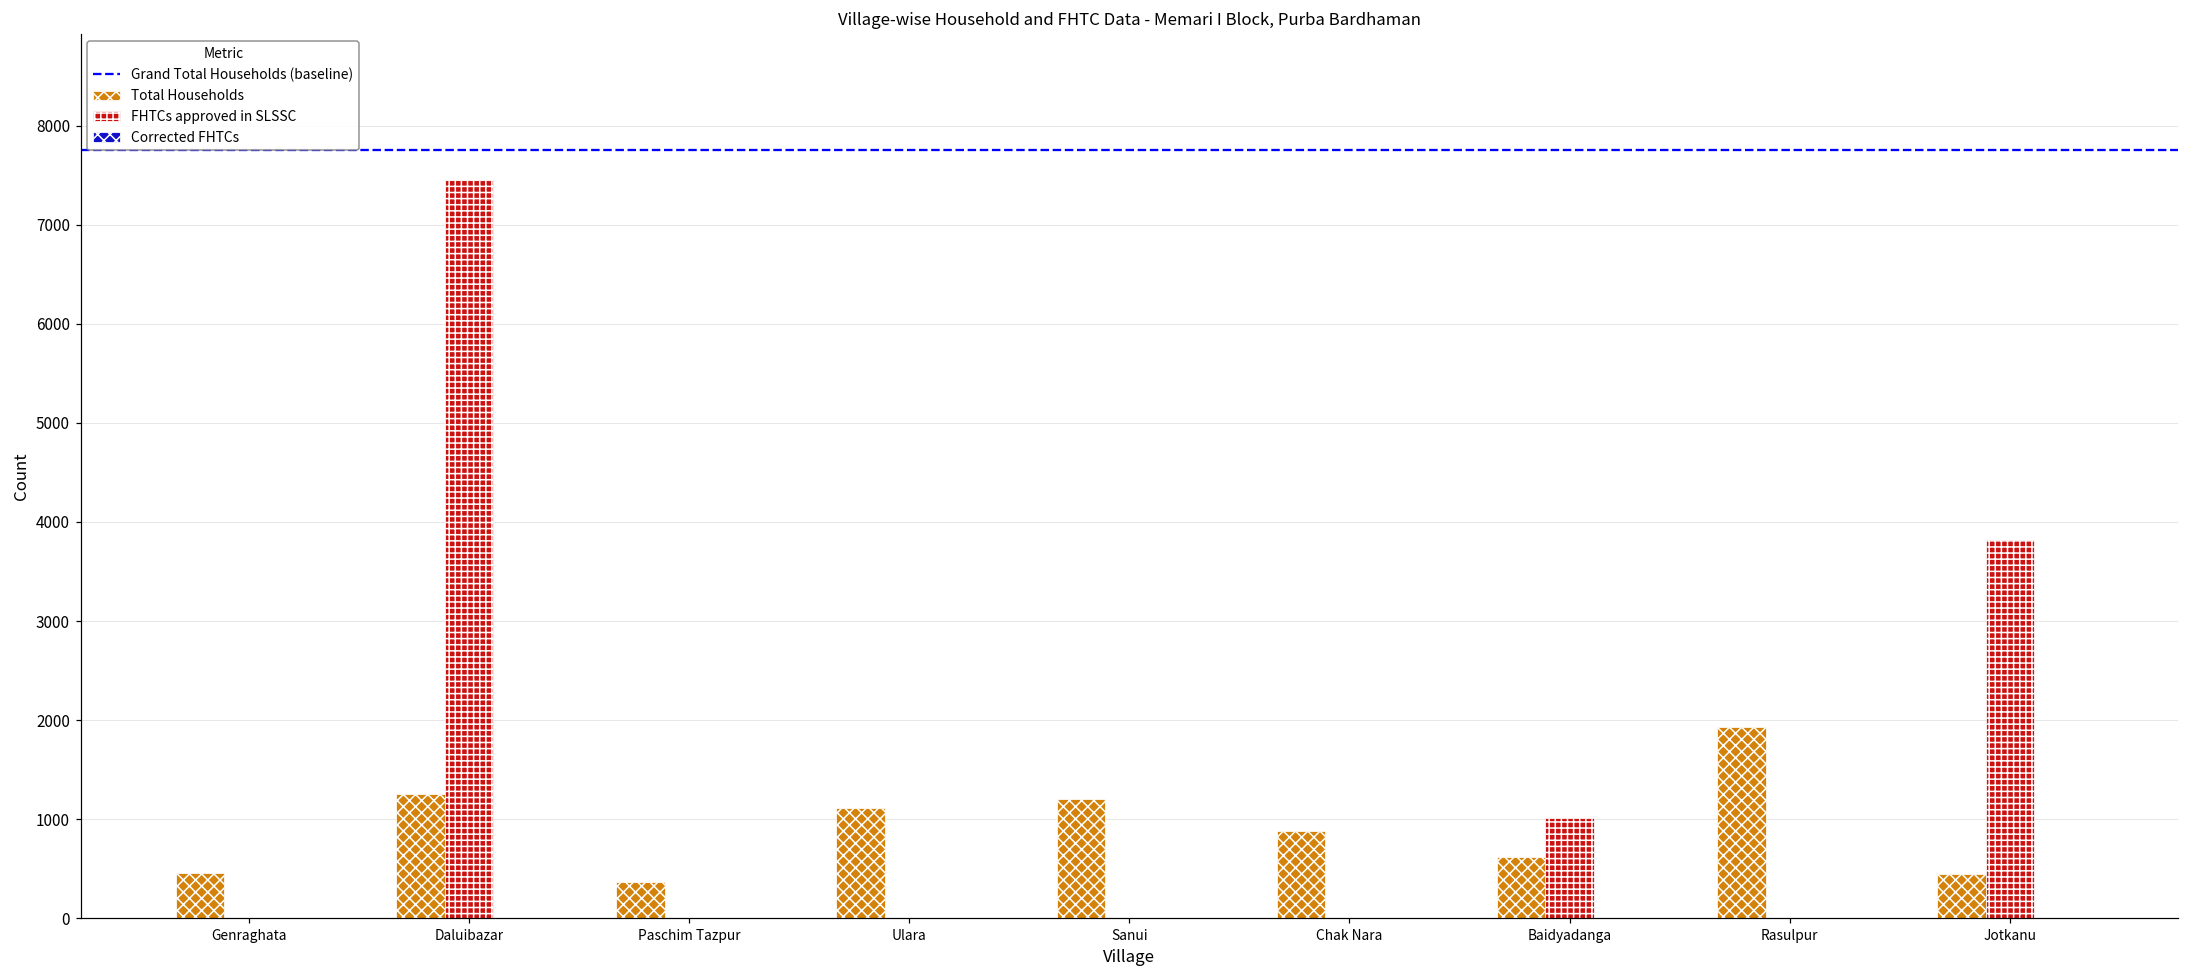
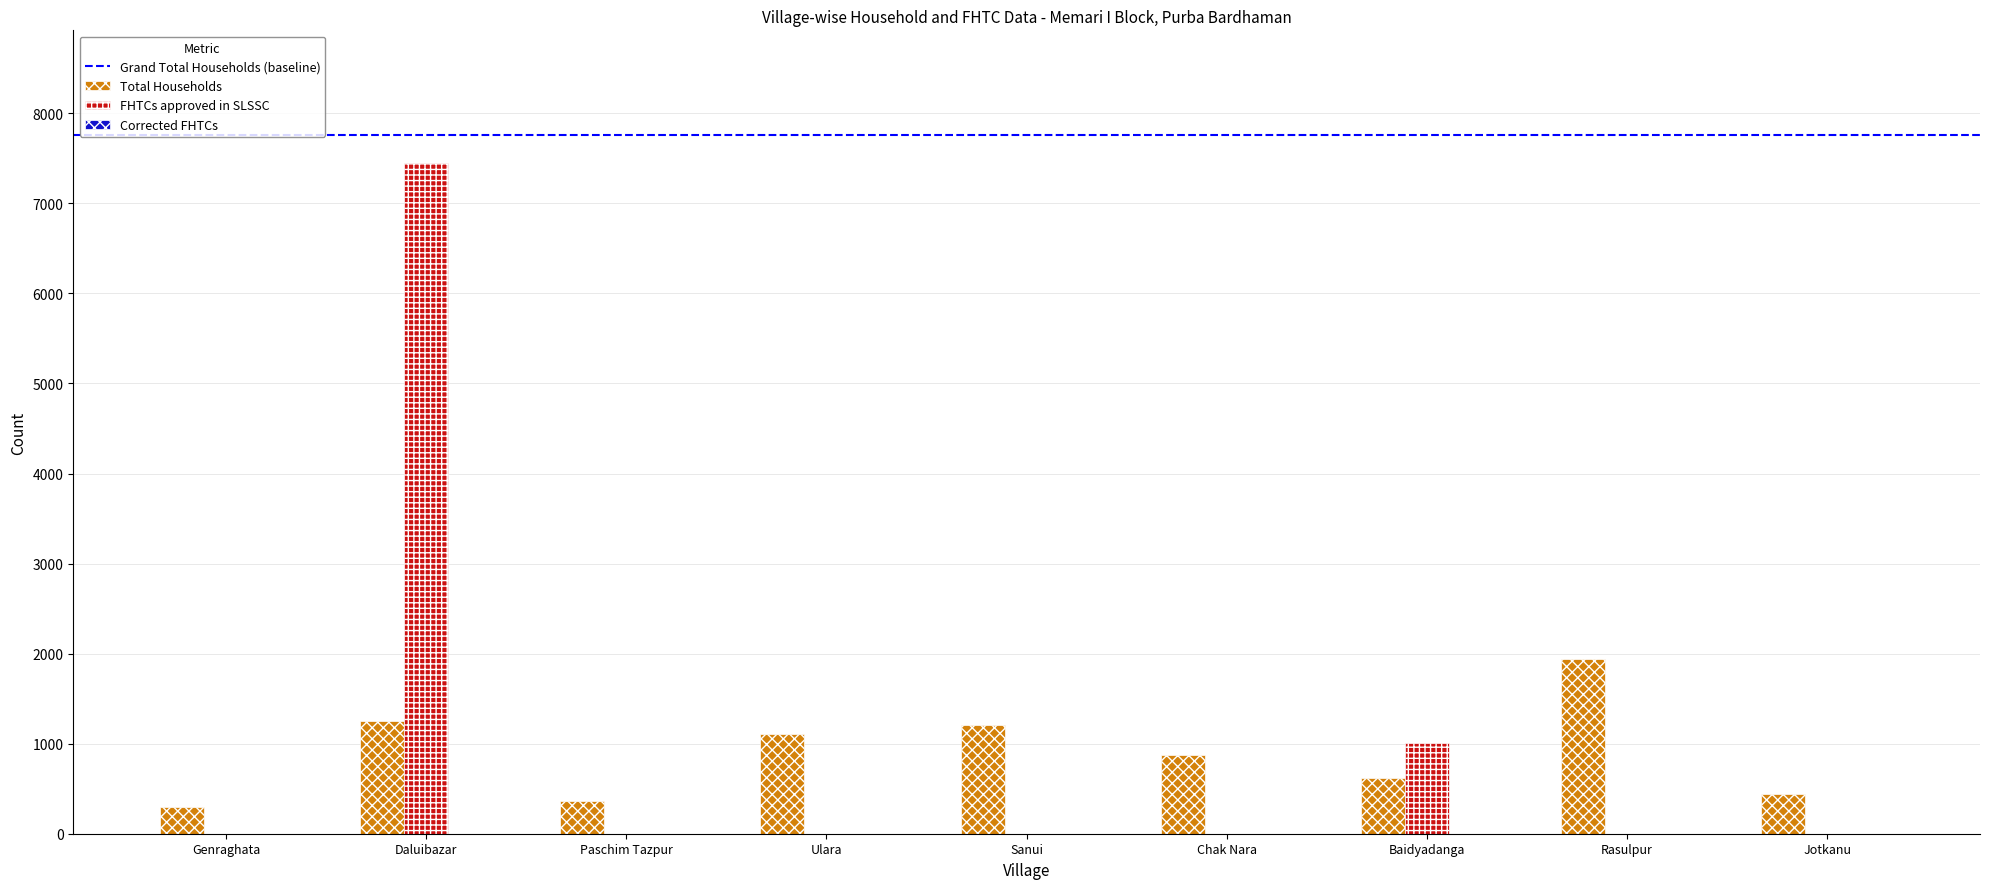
Total Households, Genraghata: 500 -> 300
FHTCs approved in SLSSC, Jotkanu: 3800 -> 0
